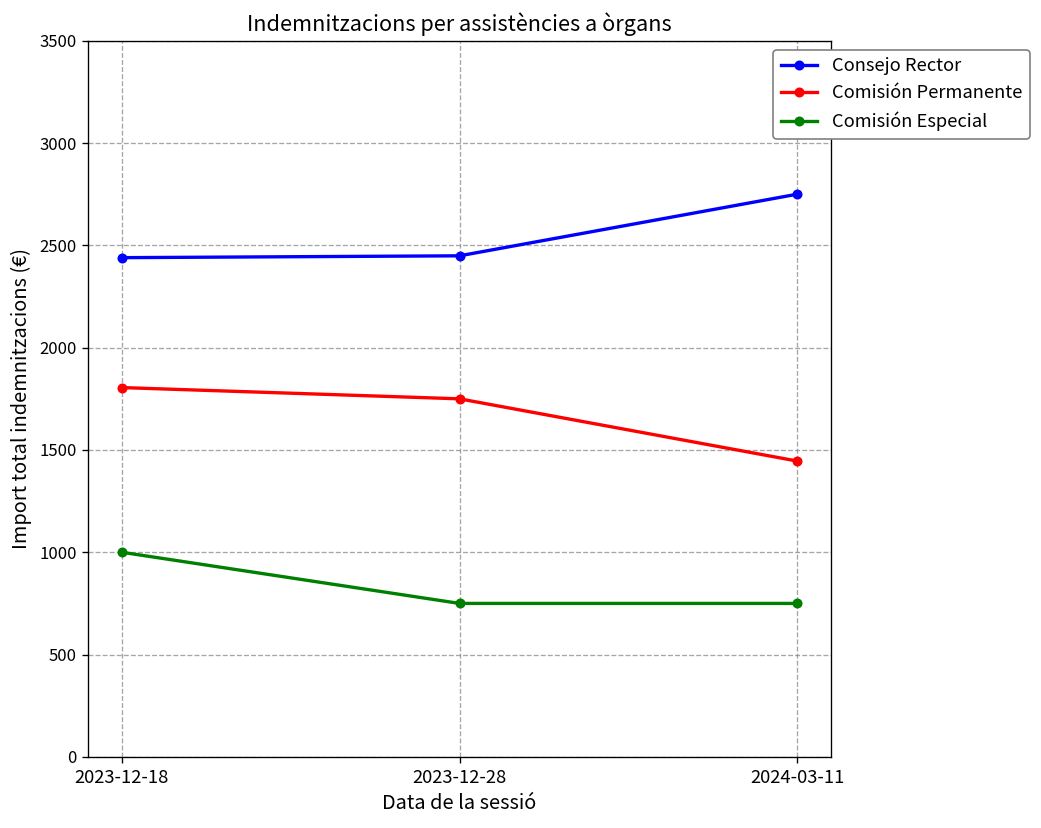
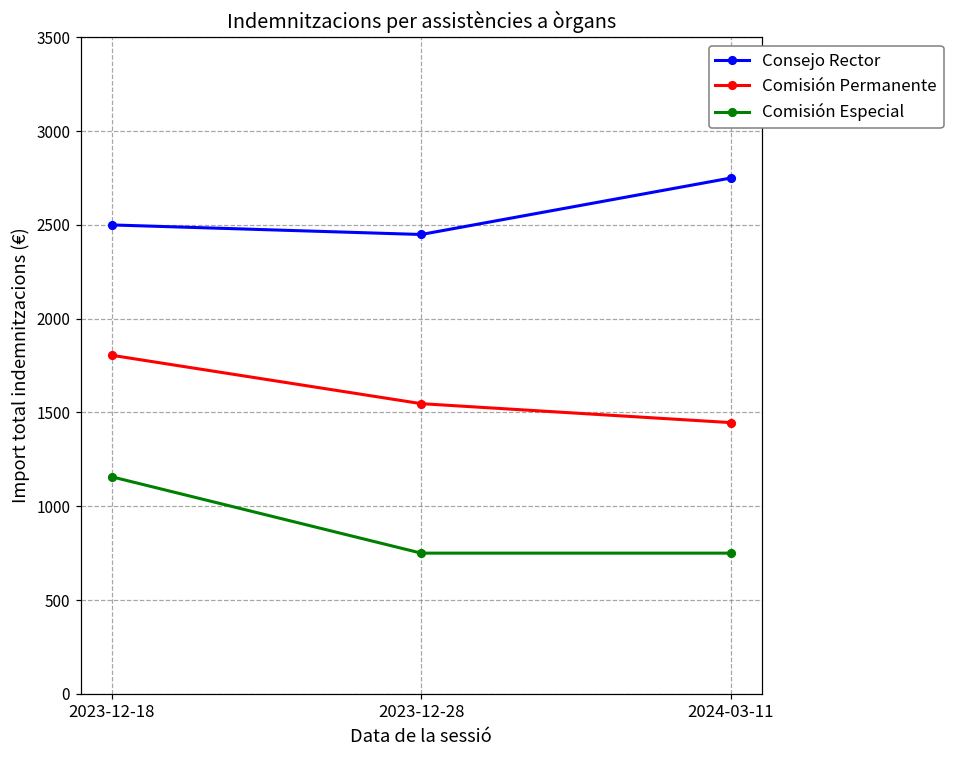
Consejo Rector, 2023-12-18: 2440 -> 2500
Comisión Especial, 2023-12-18: 1000 -> 1160
Comisión Permanente, 2023-12-28: 1750 -> 1550
